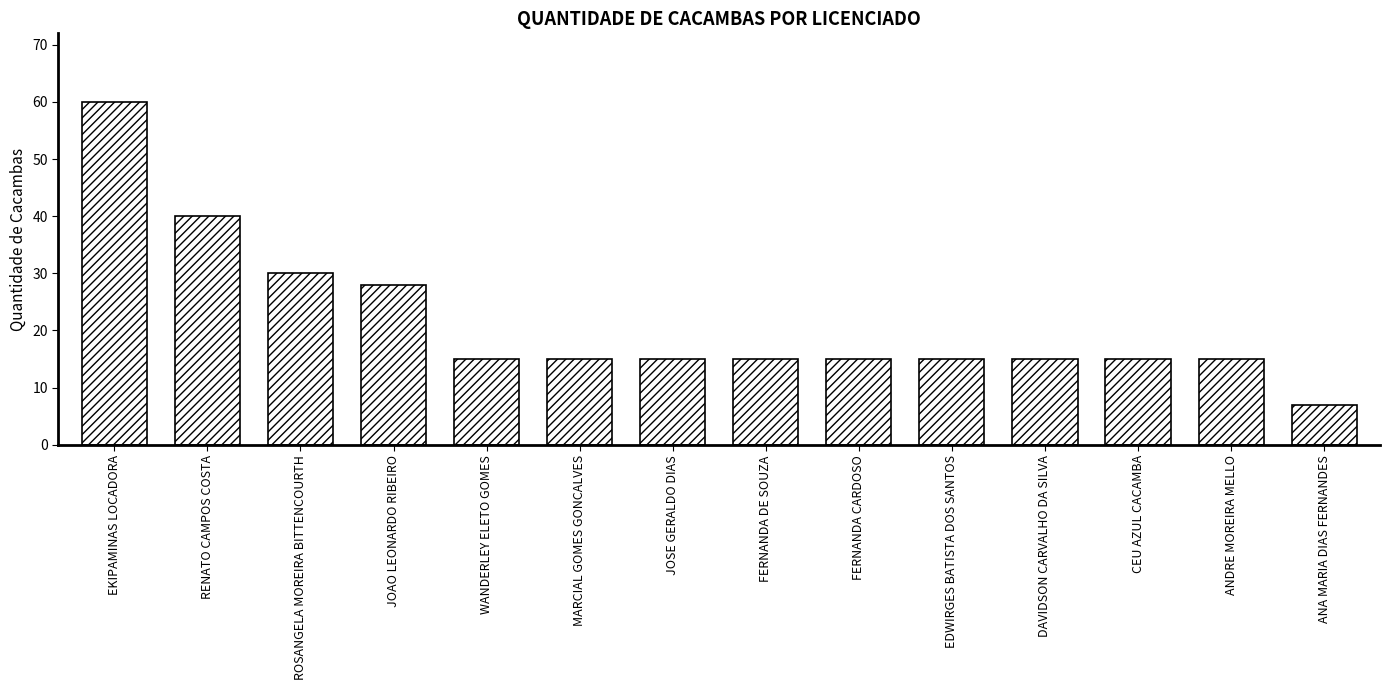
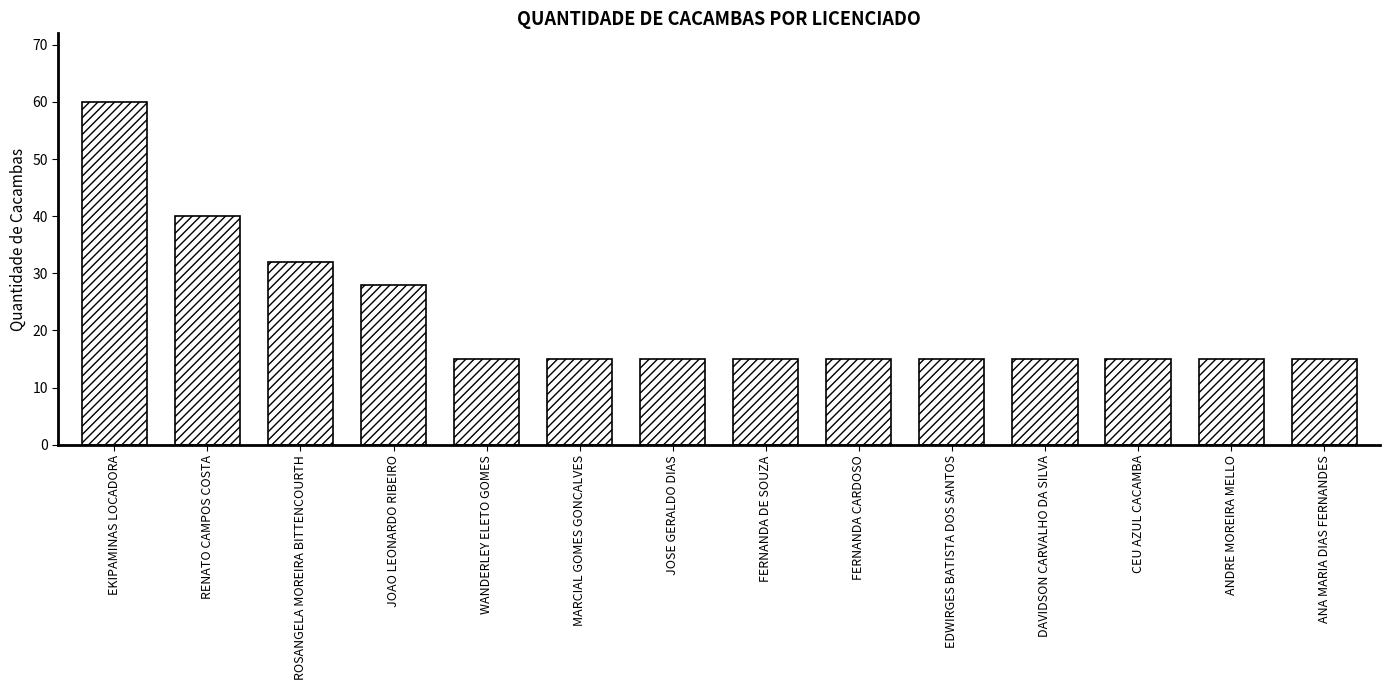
ROSANGELA MOREIRA BITTENCOURTH: 30 -> 32
ANA MARIA DIAS FERNANDES: 7 -> 15
